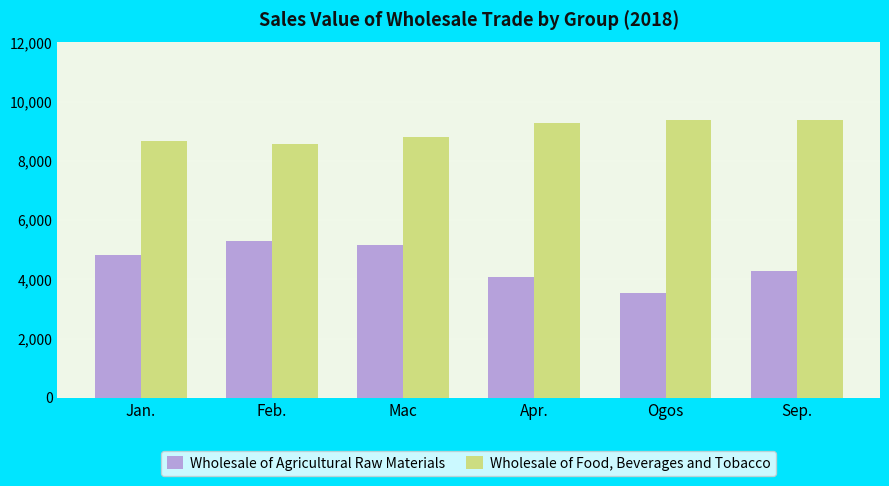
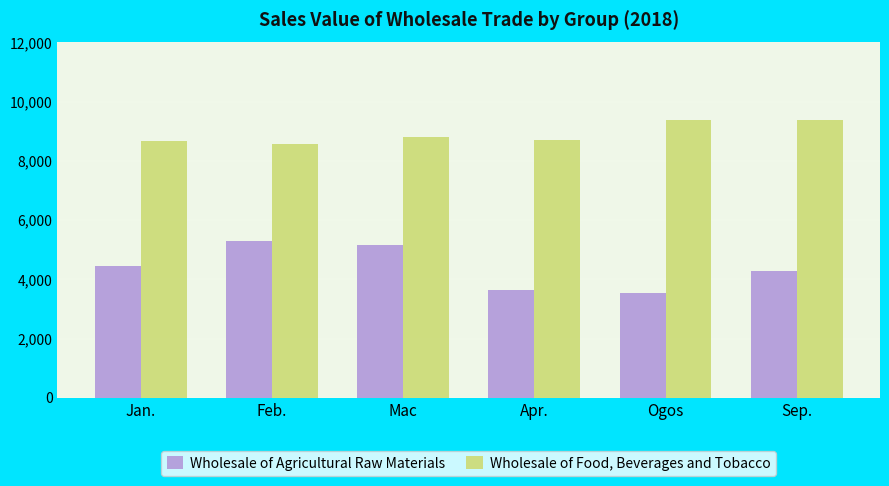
Wholesale of Agricultural Raw Materials, Jan.: 4,800 -> 4,500
Wholesale of Agricultural Raw Materials, Apr.: 4,100 -> 3,600
Wholesale of Food, Beverages and Tobacco, Apr.: 9,300 -> 8,700
